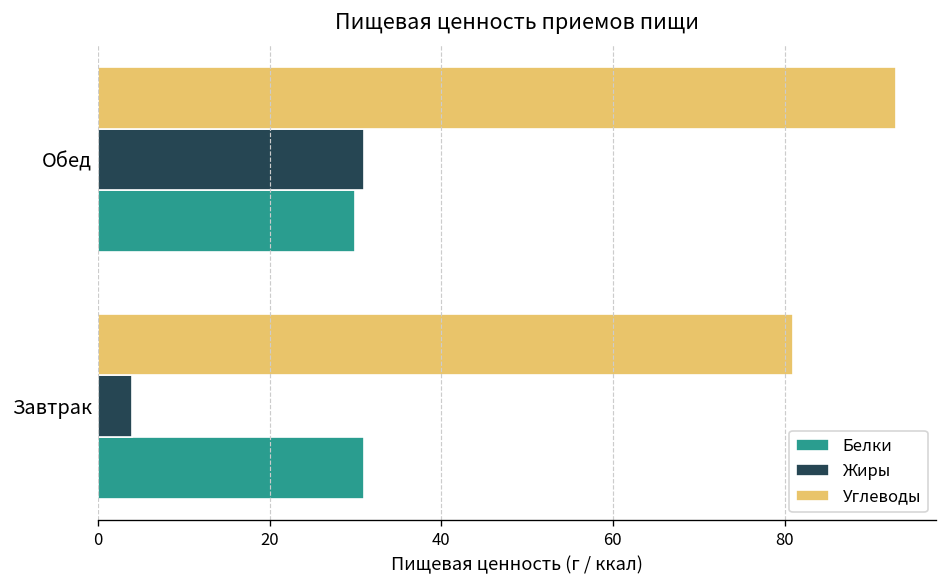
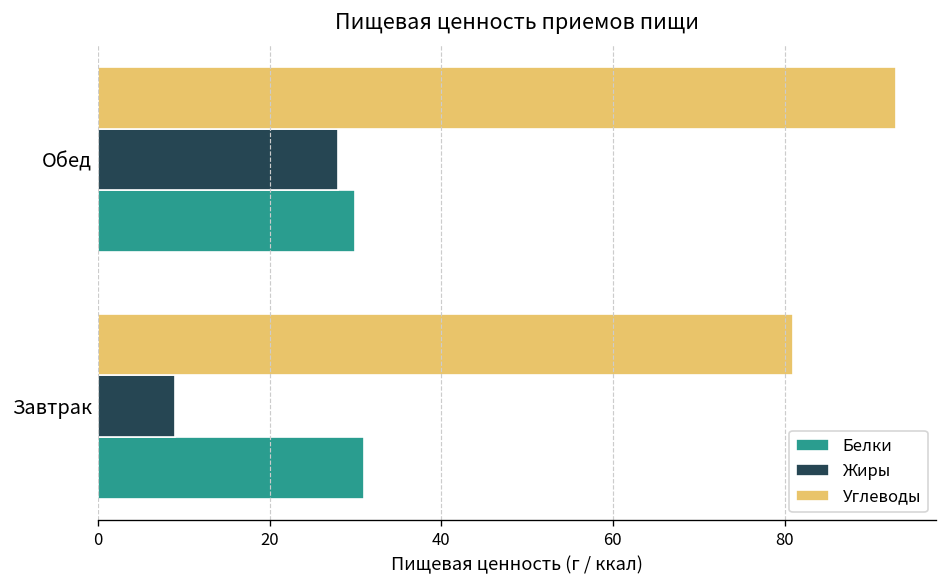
Жиры, Обед: 31 -> 28
Жиры, Завтрак: 4 -> 9
